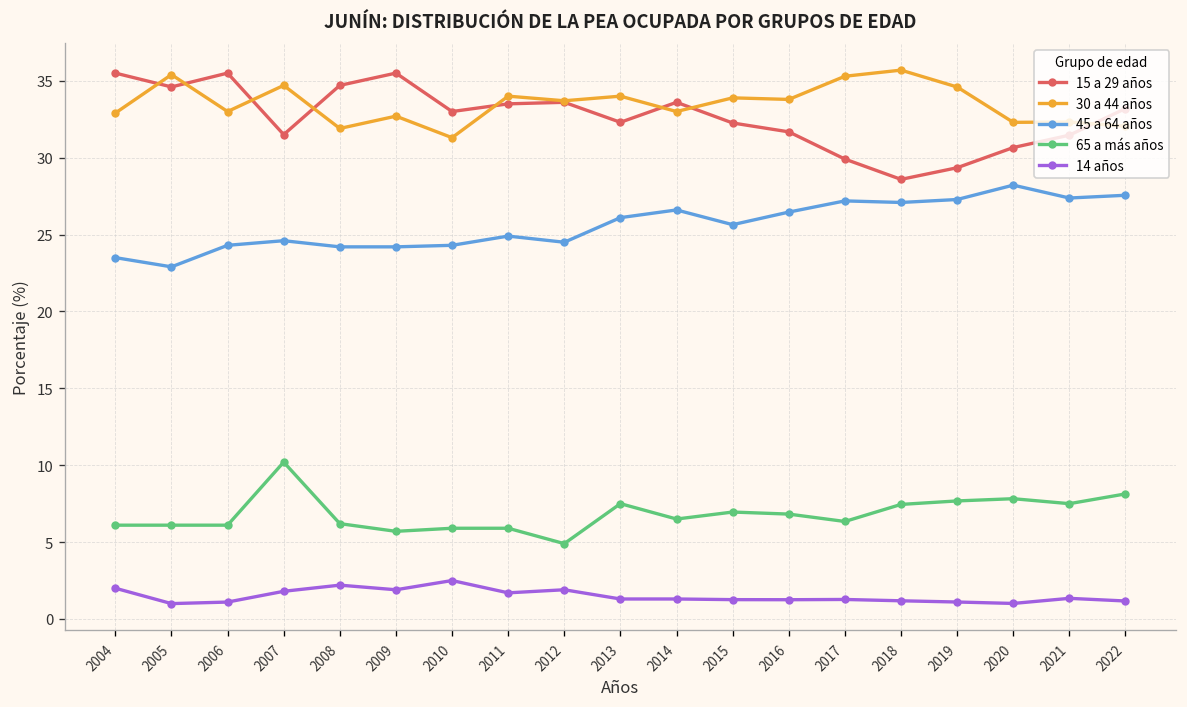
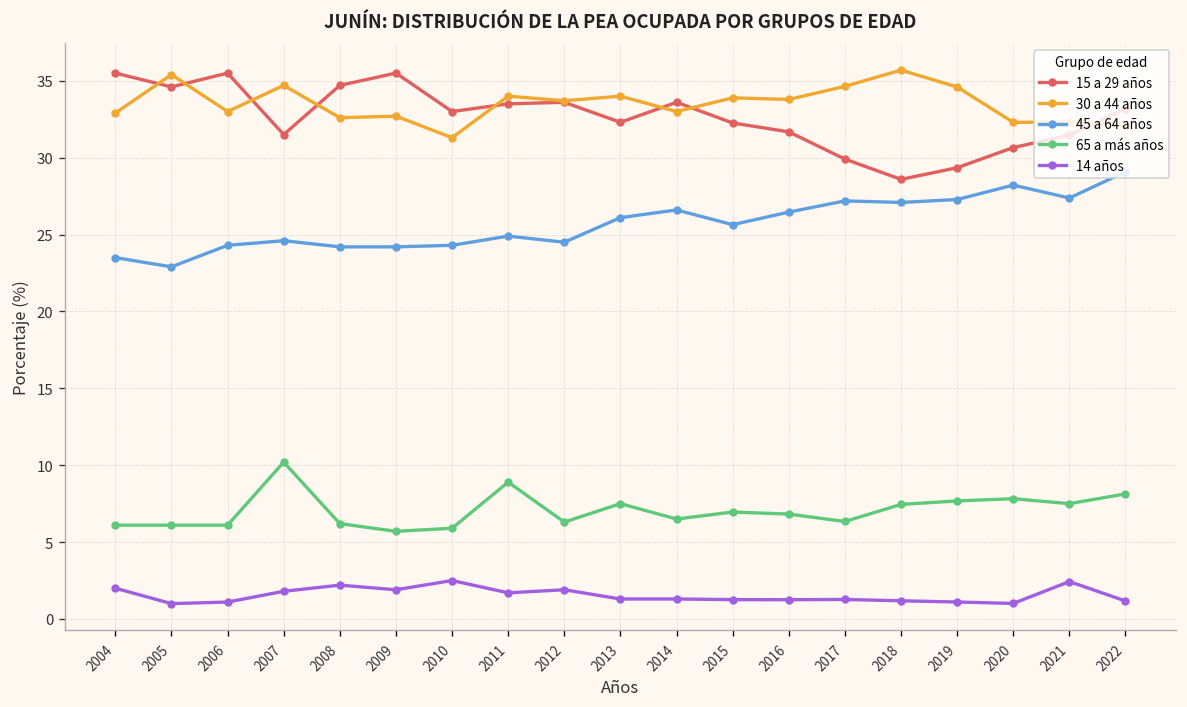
30 a 44 años, 2008: 31.9 -> 32.6
65 a más años, 2011: 5.9 -> 8.9
65 a más años, 2012: 4.9 -> 6.3
30 a 44 años, 2017: 35.3 -> 34.6
14 años, 2021: 1.3 -> 2.4
45 a 64 años, 2022: 27.6 -> 29.1
